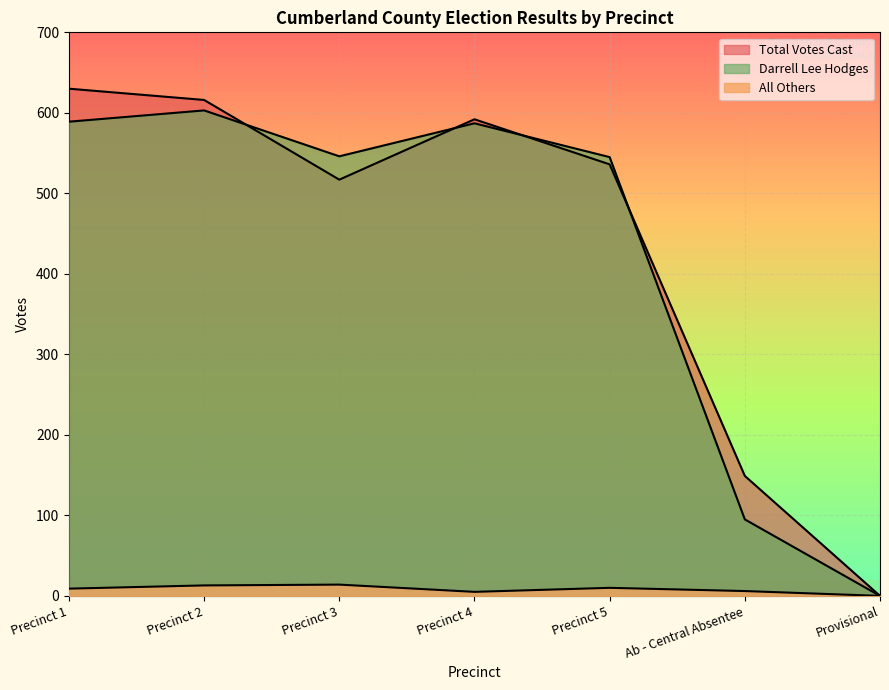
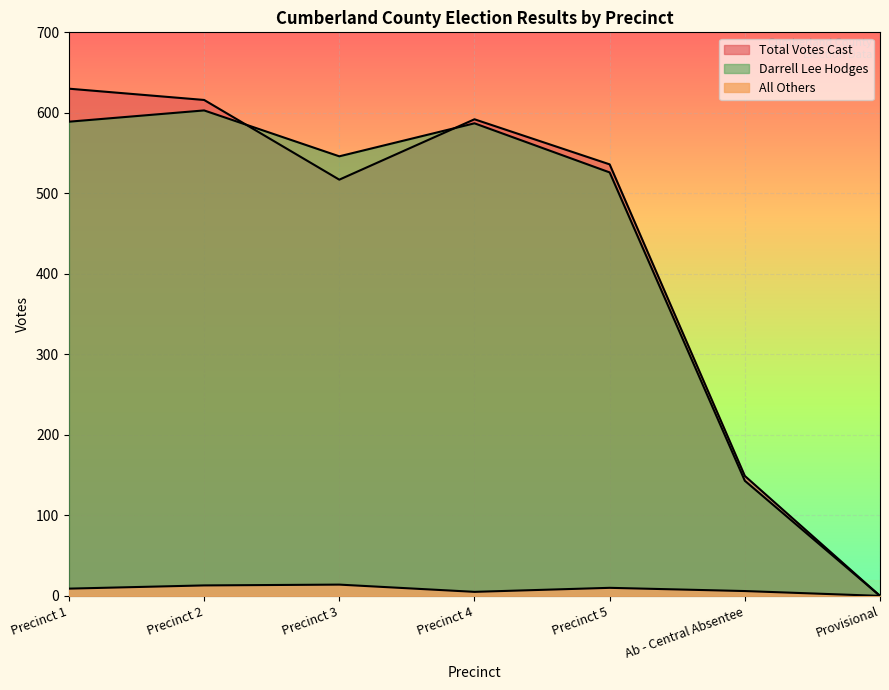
Darrell Lee Hodges, Precinct 5: 550 -> 530
Darrell Lee Hodges, Ab - Central Absentee: 100 -> 140
